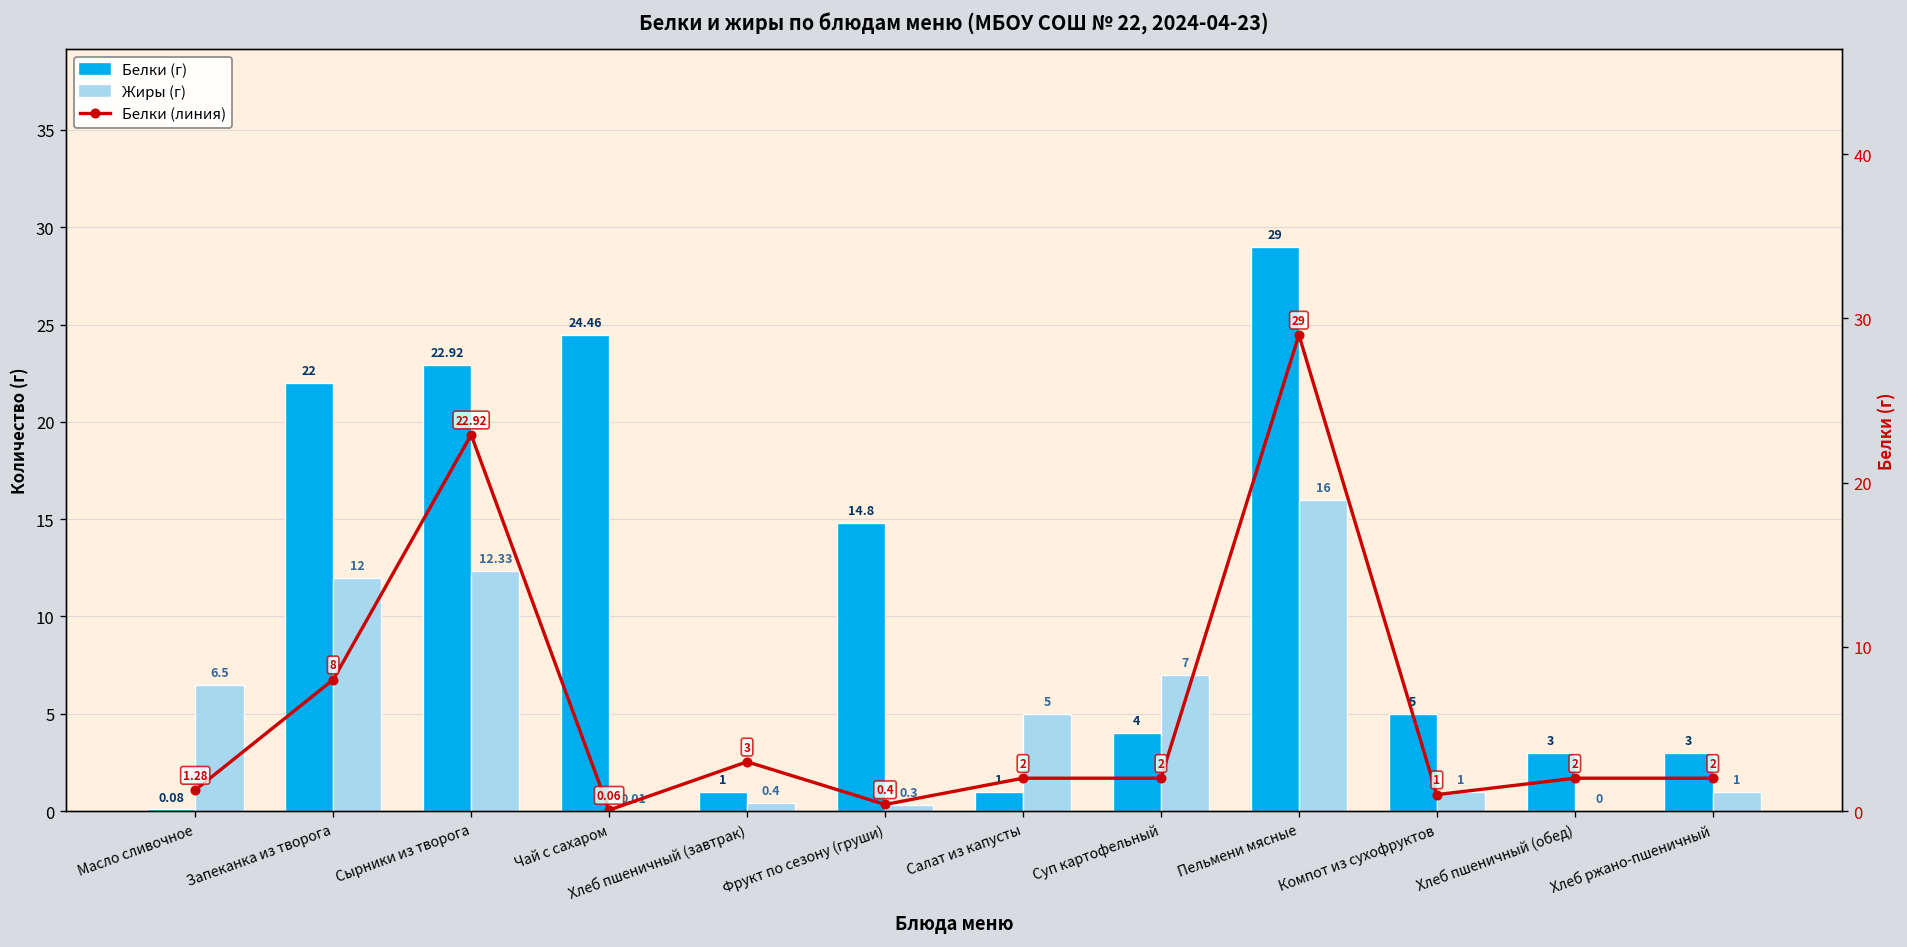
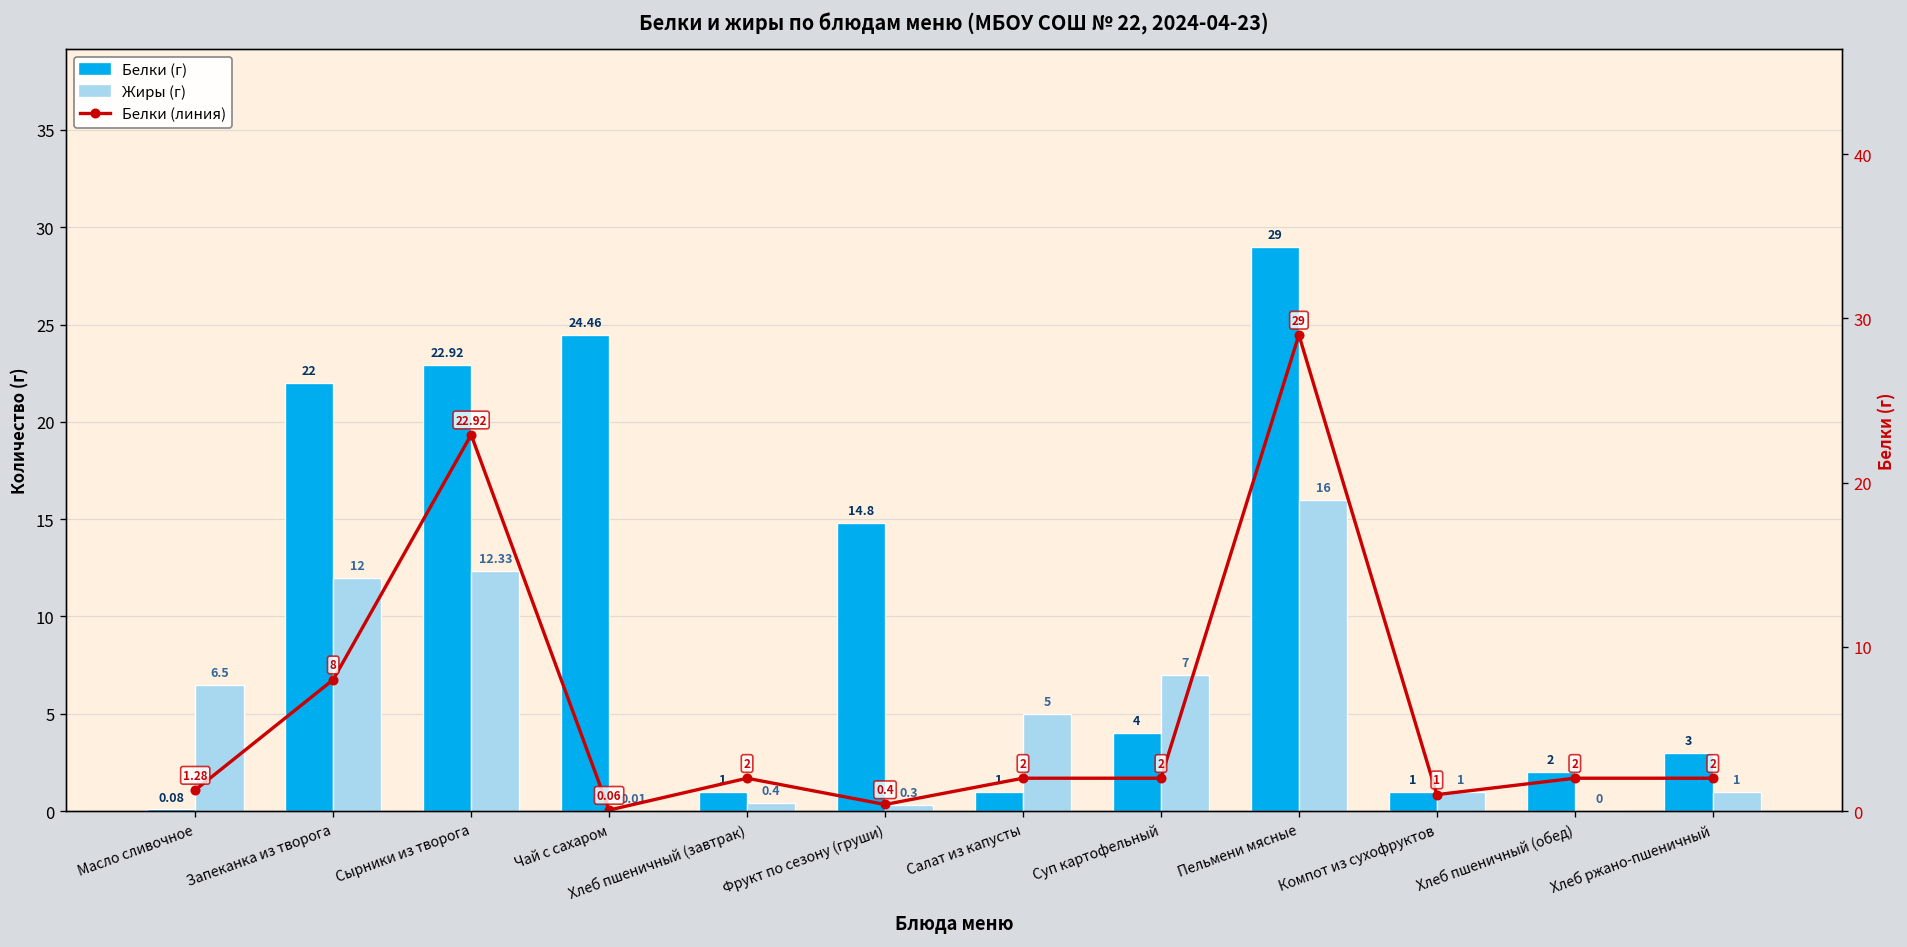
Белки (г), Компот из сухофруктов: 5 -> 1
Белки (г), Хлеб пшеничный (обед): 3 -> 2
Белки (линия), Хлеб пшеничный (завтрак): 3 -> 2
